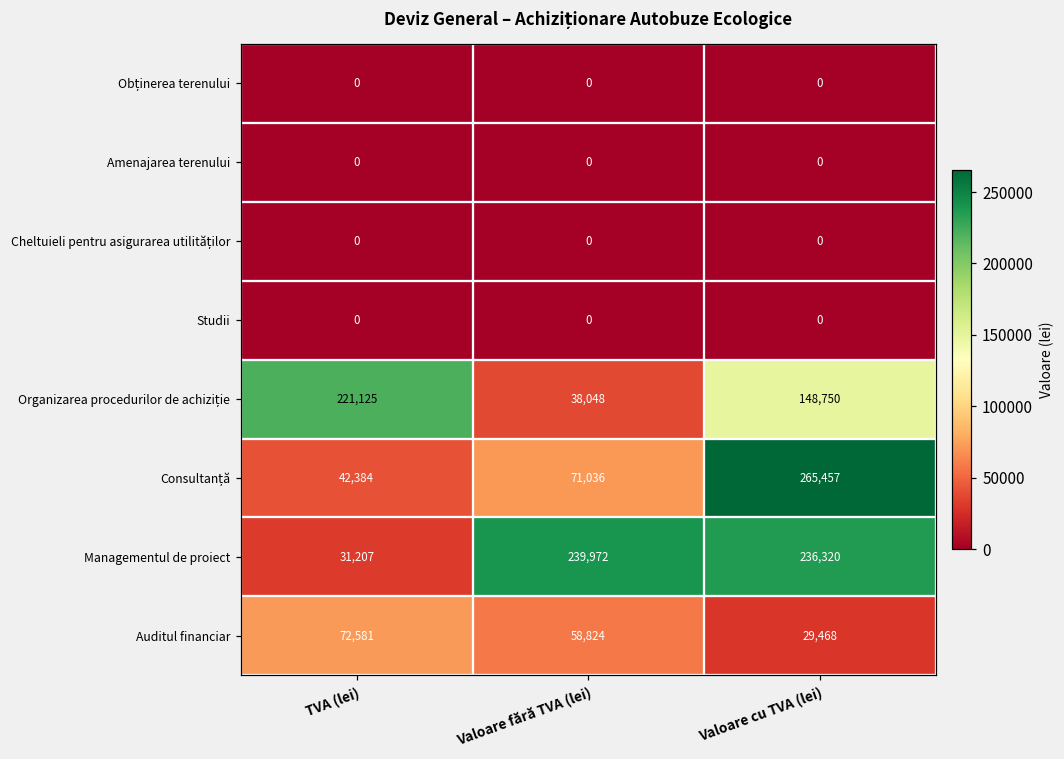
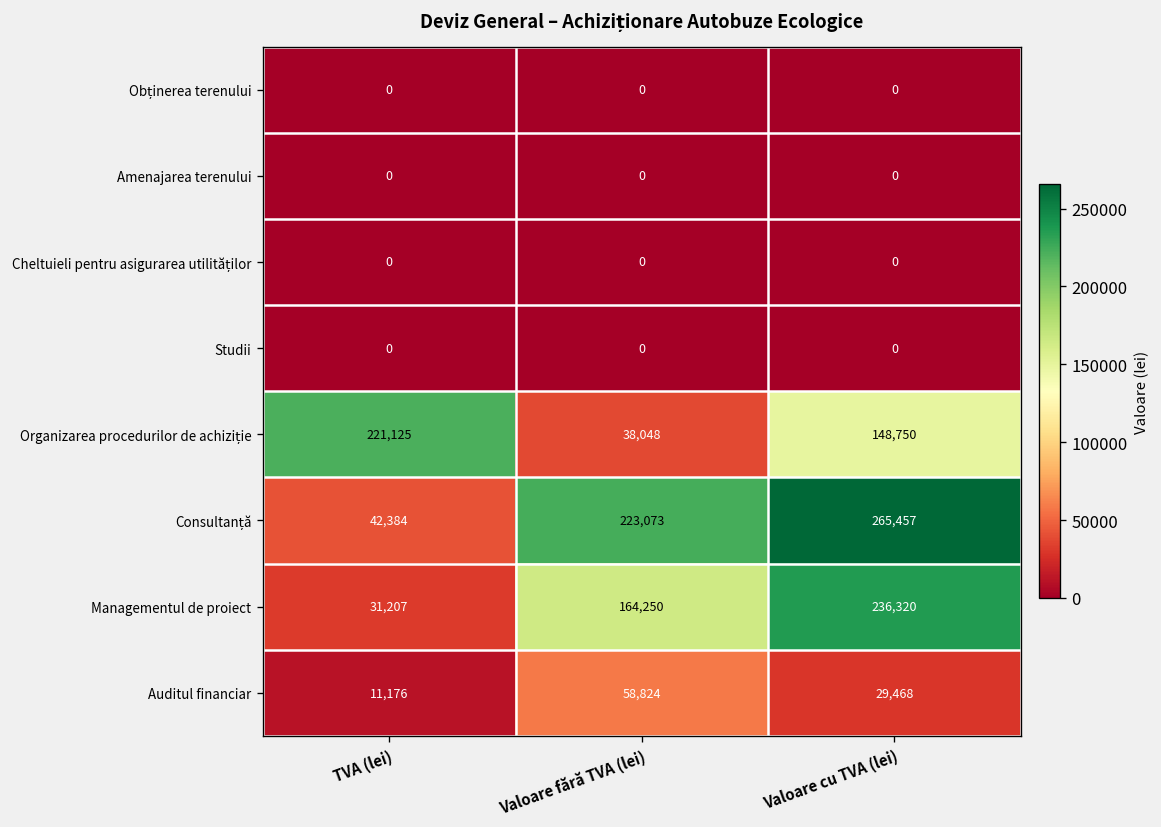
Consultanță, Valoare fără TVA (lei): 71,036 -> 223,073
Managementul de proiect, Valoare fără TVA (lei): 239,972 -> 164,250
Auditul financiar, TVA (lei): 72,581 -> 11,176
